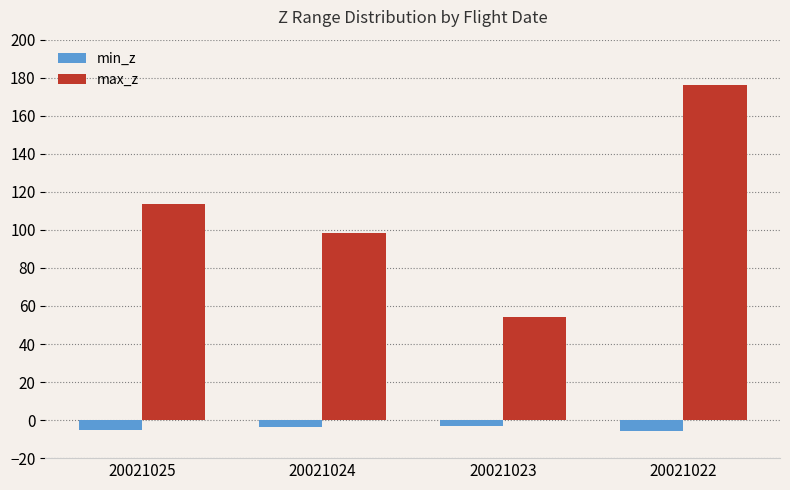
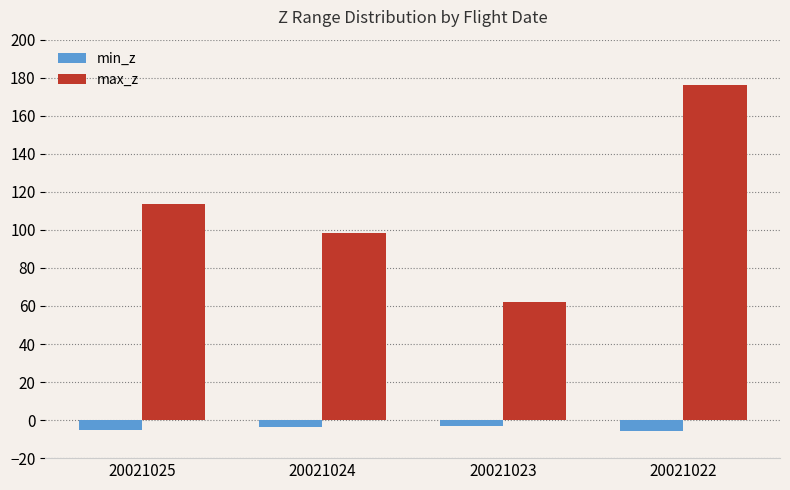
max_z, 20021023: 54 -> 62
